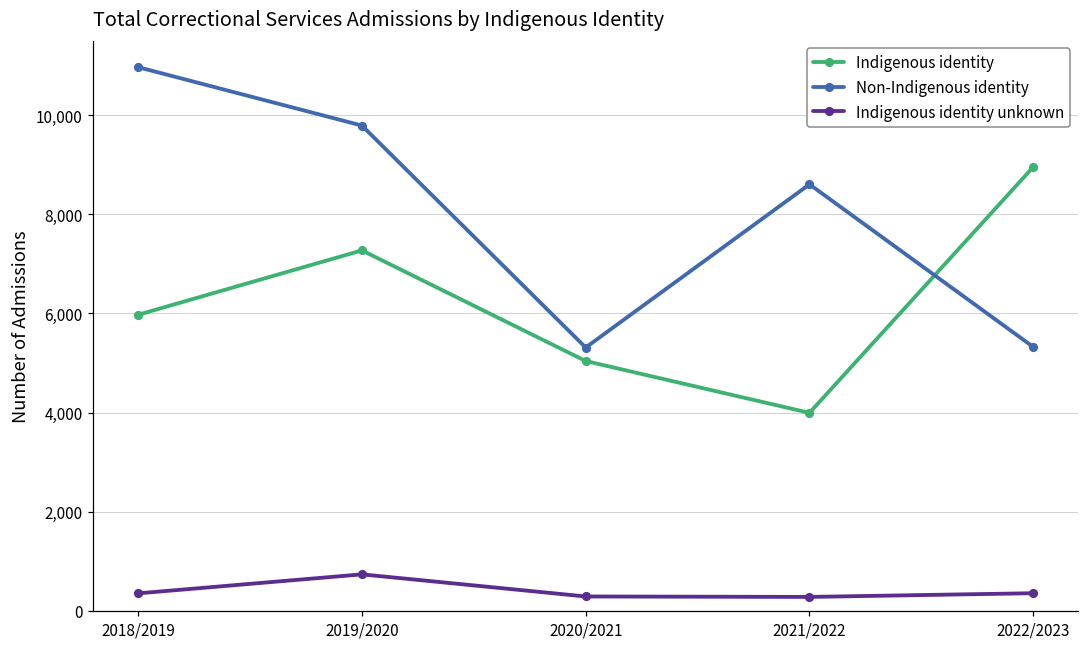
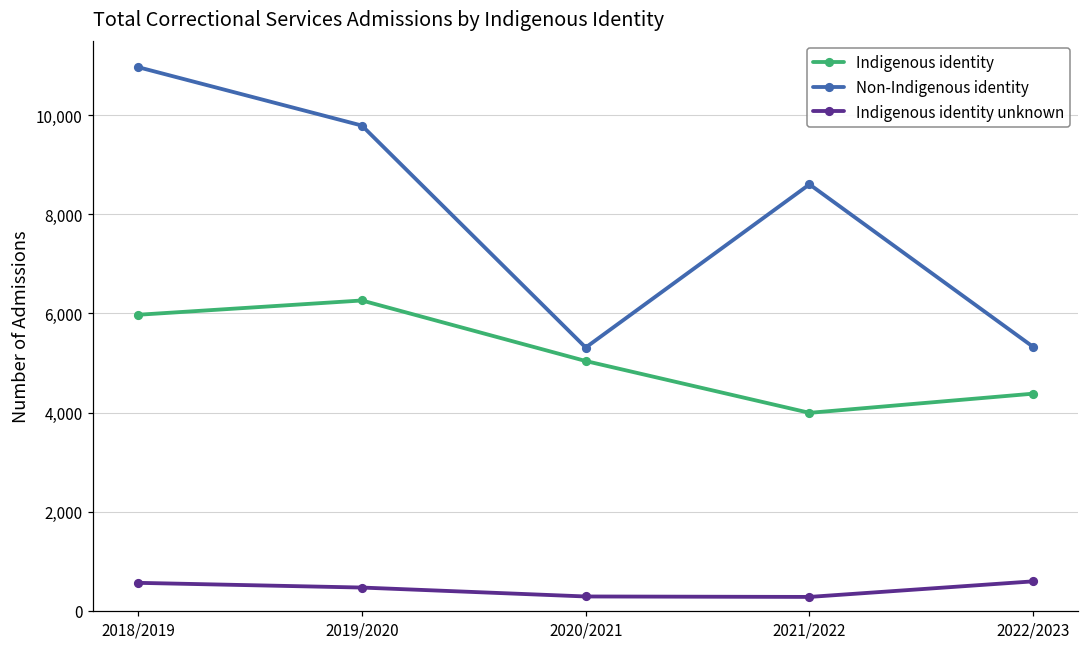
Indigenous identity unknown, 2018/2019: 400 -> 600
Indigenous identity, 2019/2020: 7,300 -> 6,300
Indigenous identity unknown, 2019/2020: 700 -> 500
Indigenous identity, 2022/2023: 9,000 -> 4,400
Indigenous identity unknown, 2022/2023: 400 -> 600
